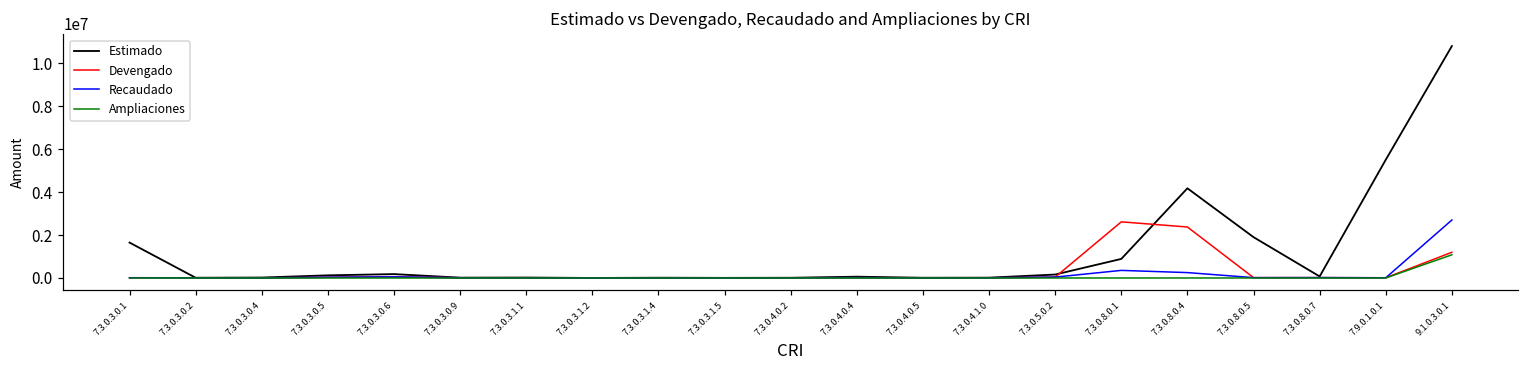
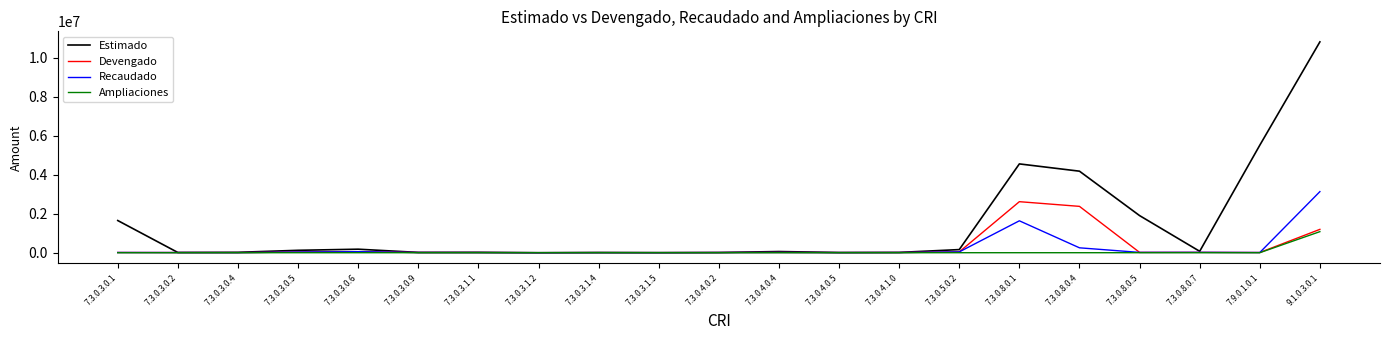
Estimado, 7.3.0.8.0.1: 900000 -> 4500000
Recaudado, 7.3.0.8.0.1: 400000 -> 1600000
Recaudado, 9.1.0.3.0.1: 2700000 -> 3100000
